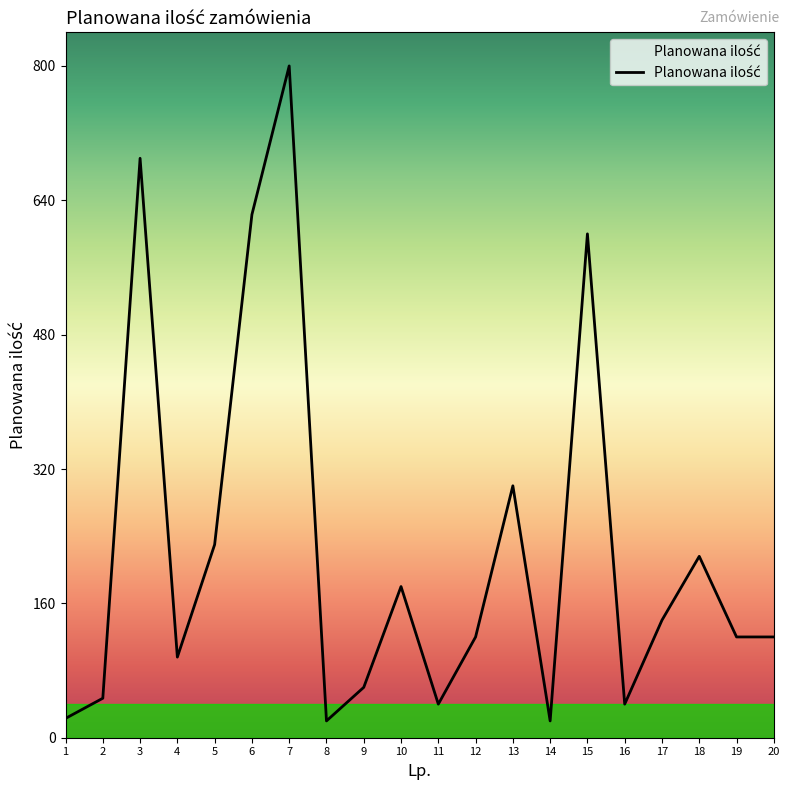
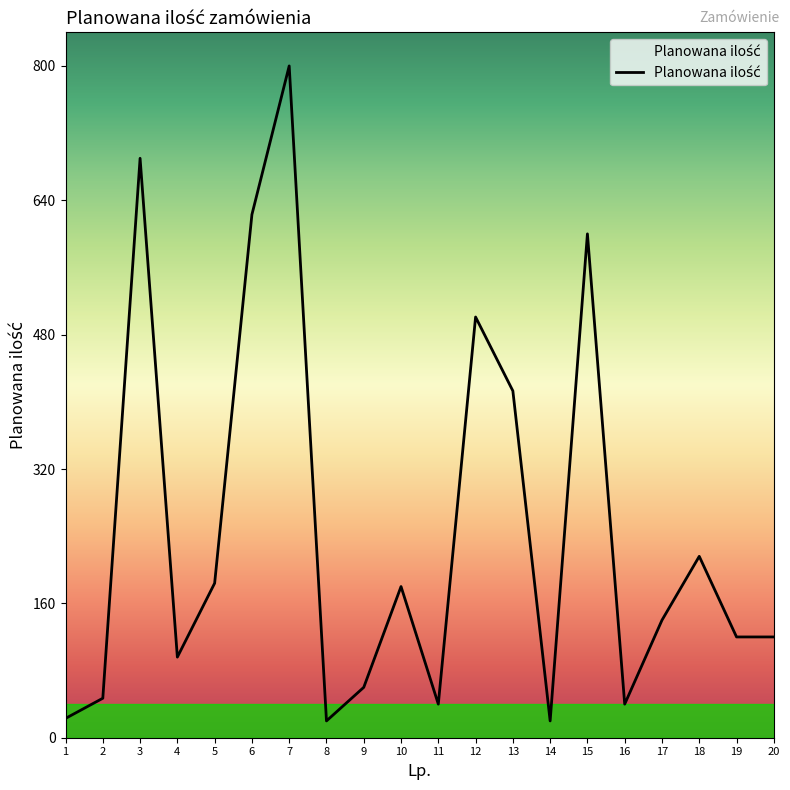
5: 230 -> 180
12: 120 -> 500
13: 300 -> 410
